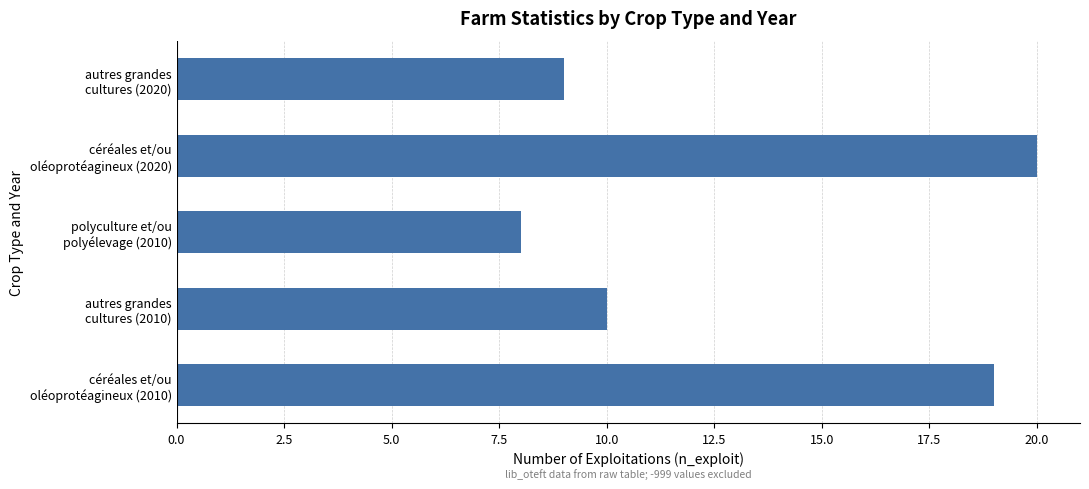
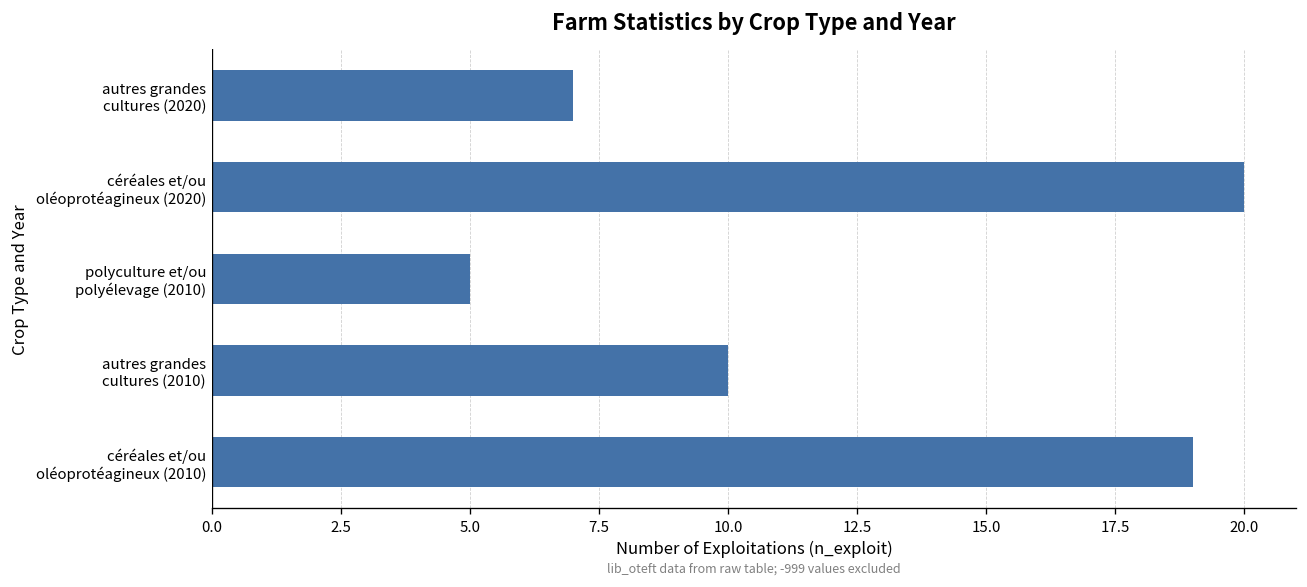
autres grandes cultures (2020): 9 -> 7
polyculture et/ou polyélevage (2010): 8 -> 5
